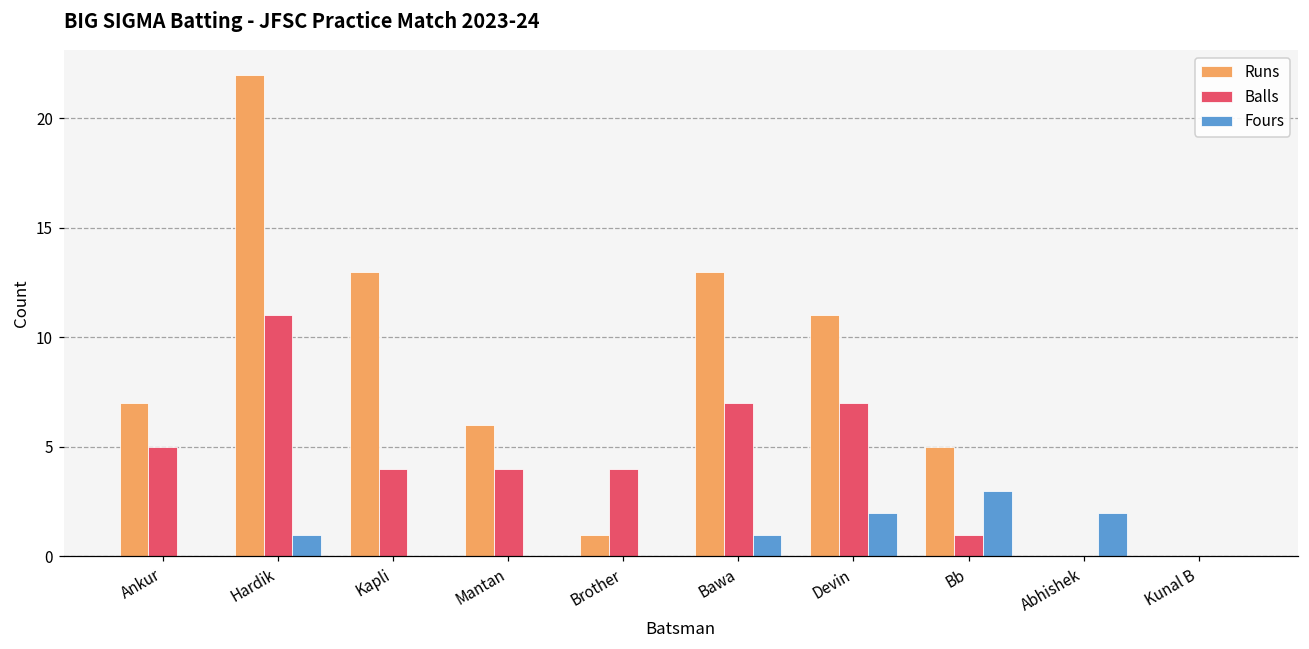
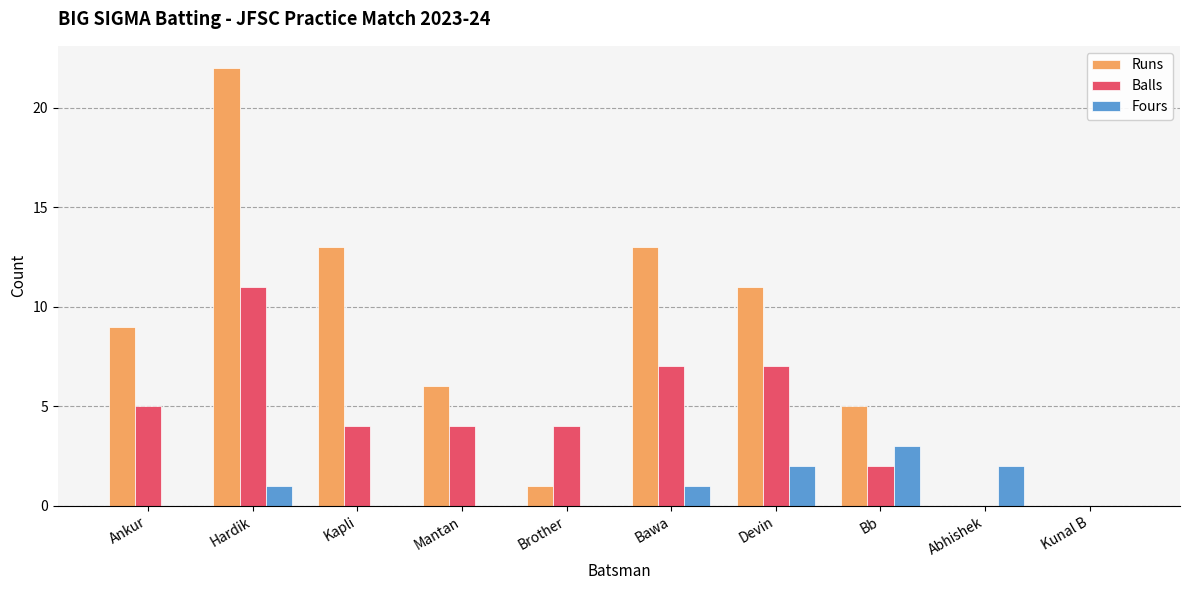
Runs, Ankur: 7 -> 9
Balls, Bb: 1 -> 2
